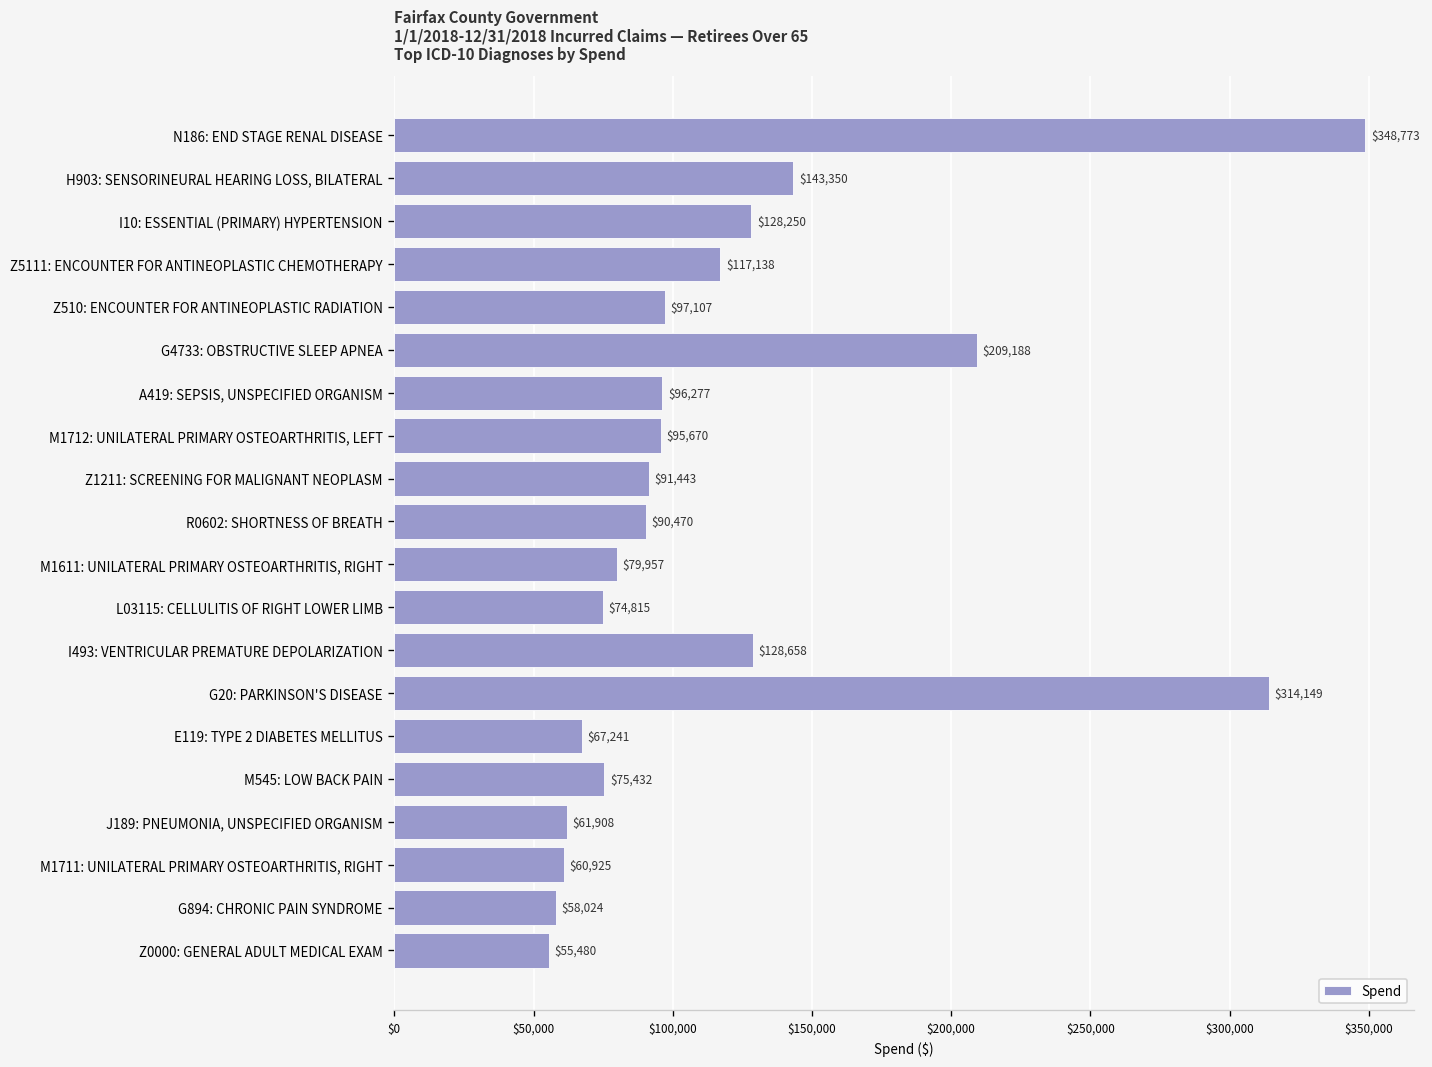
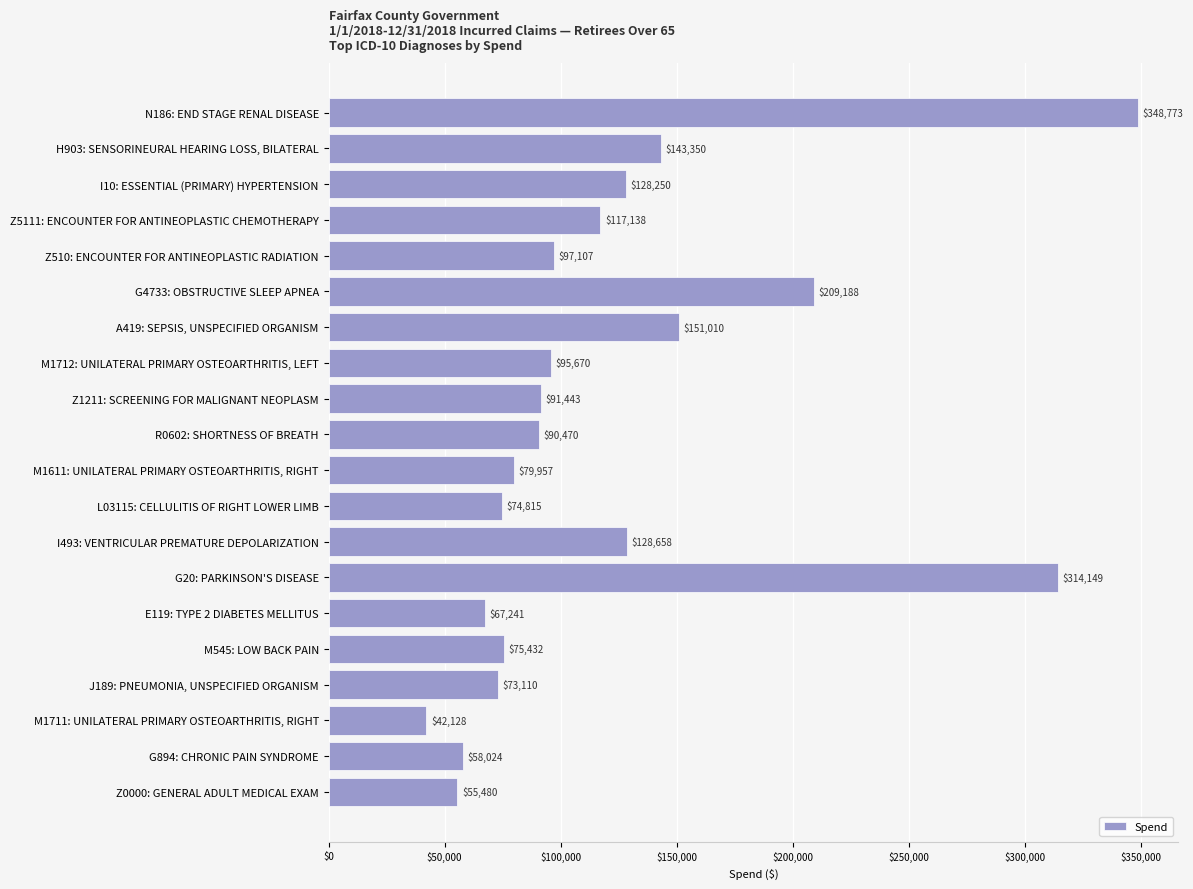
A419: SEPSIS, UNSPECIFIED ORGANISM: $96,277 -> $151,010
J189: PNEUMONIA, UNSPECIFIED ORGANISM: $61,908 -> $73,110
M1711: UNILATERAL PRIMARY OSTEOARTHRITIS, RIGHT: $60,925 -> $42,128
